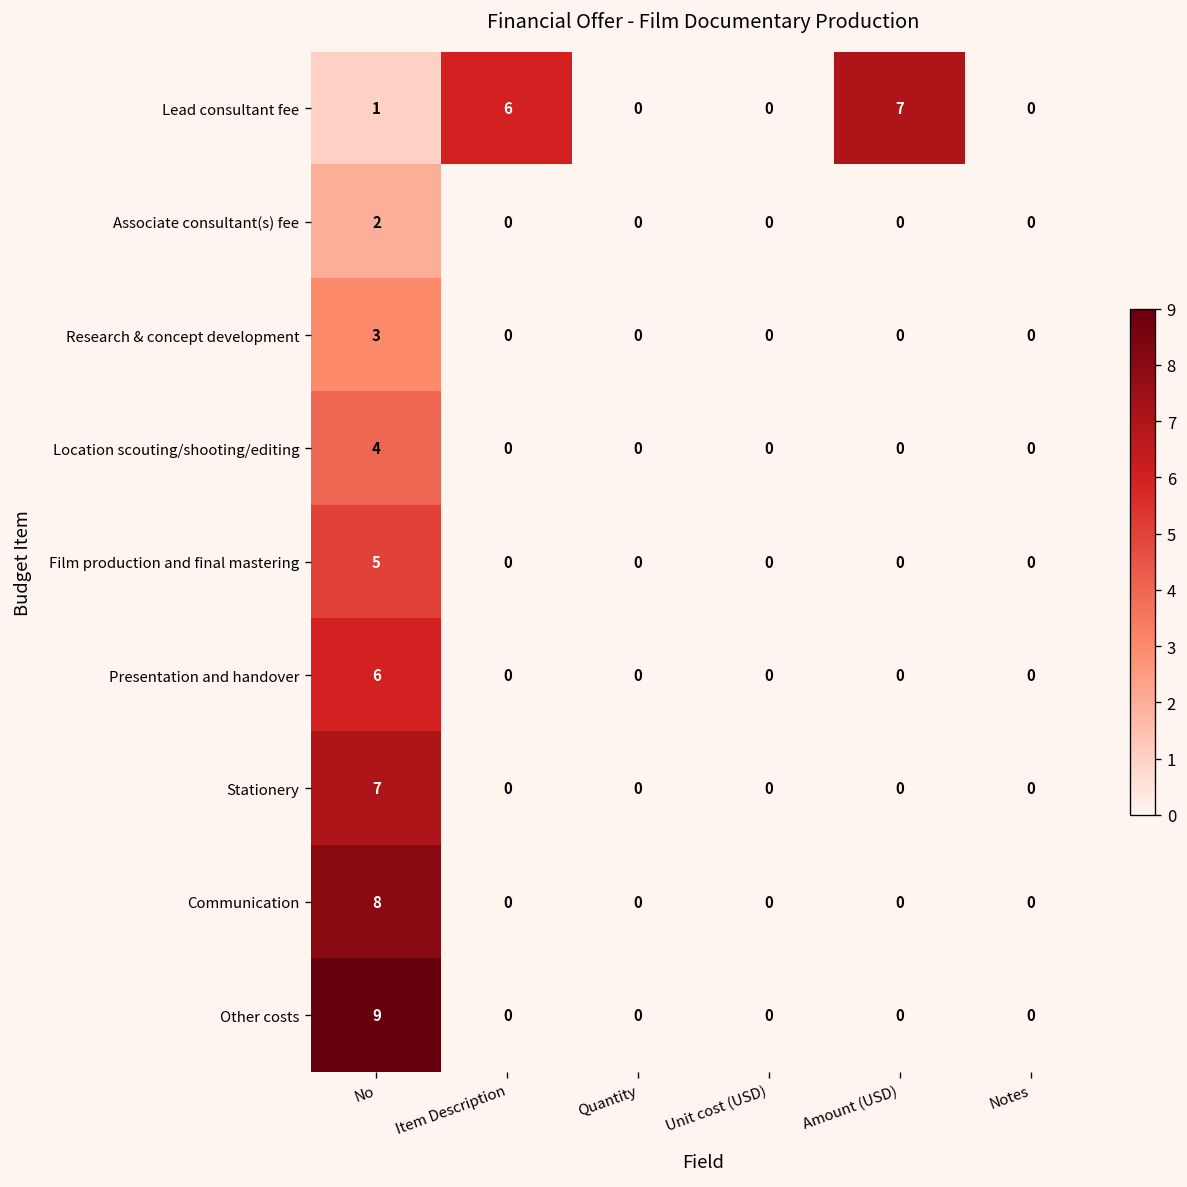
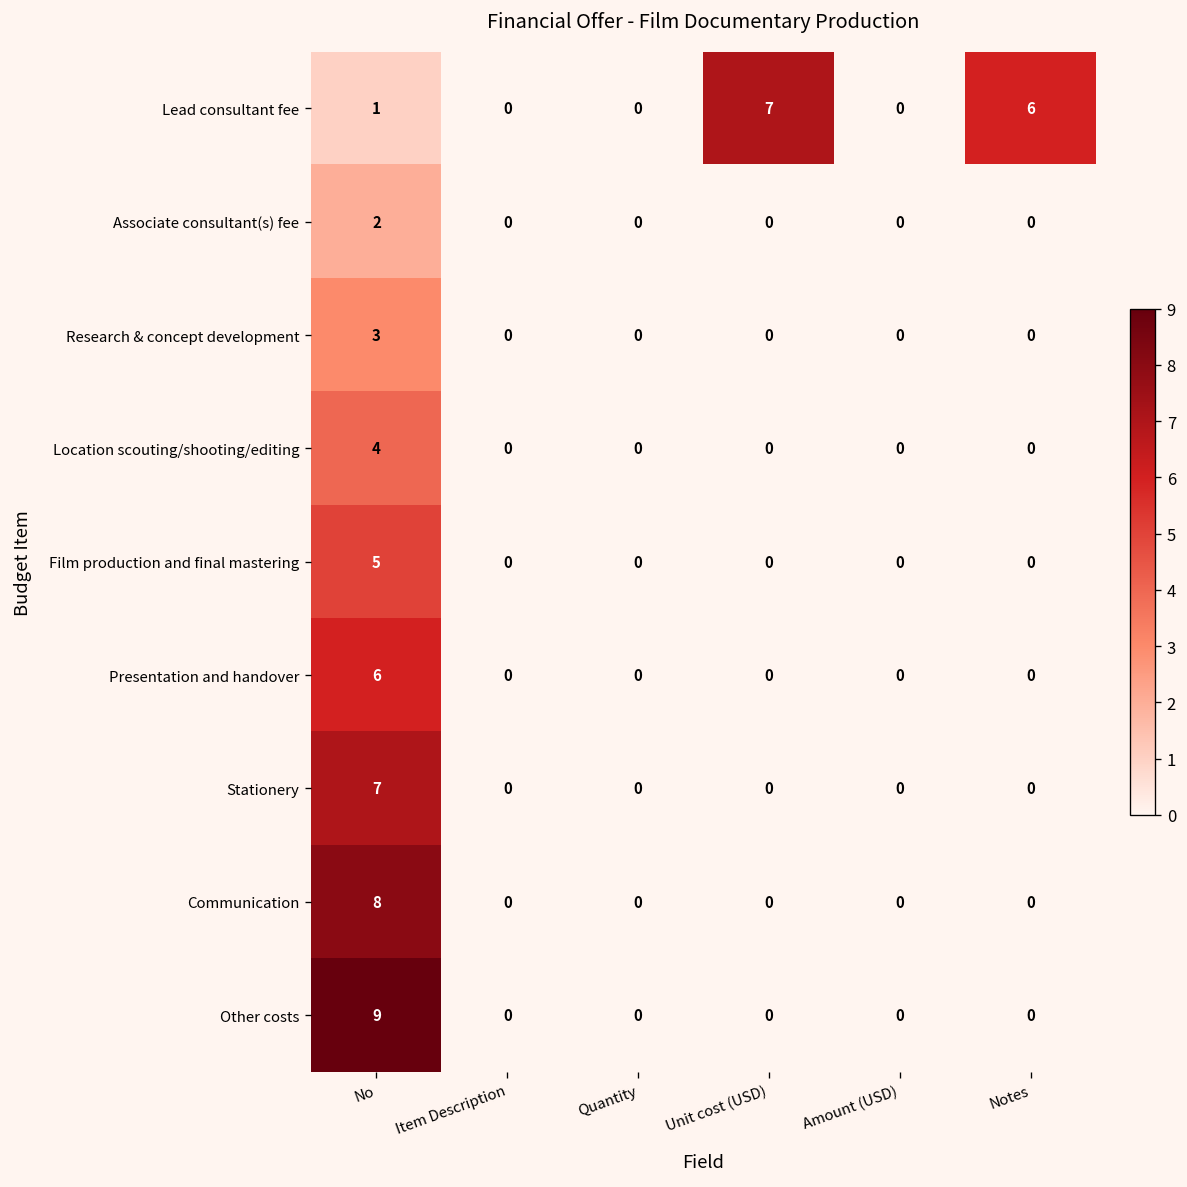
Lead consultant fee, Item Description: 6 -> 0
Lead consultant fee, Unit cost (USD): 0 -> 7
Lead consultant fee, Amount (USD): 7 -> 0
Lead consultant fee, Notes: 0 -> 6
